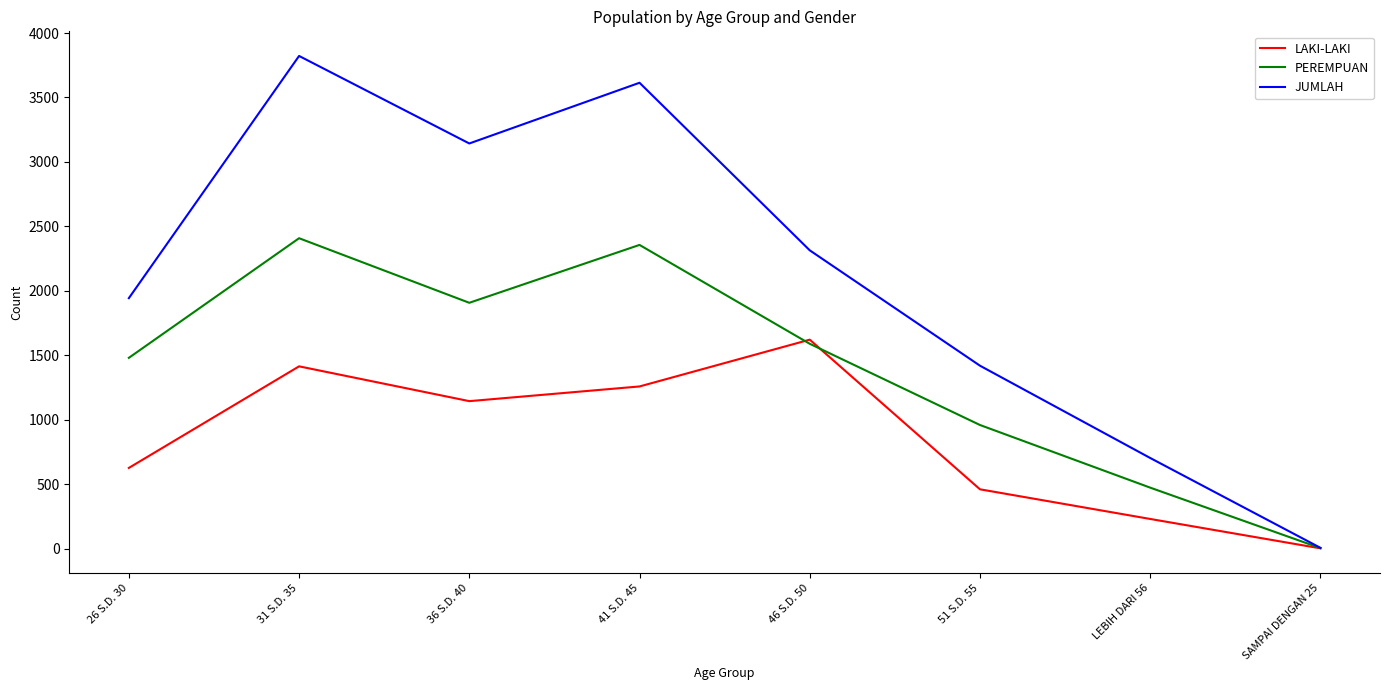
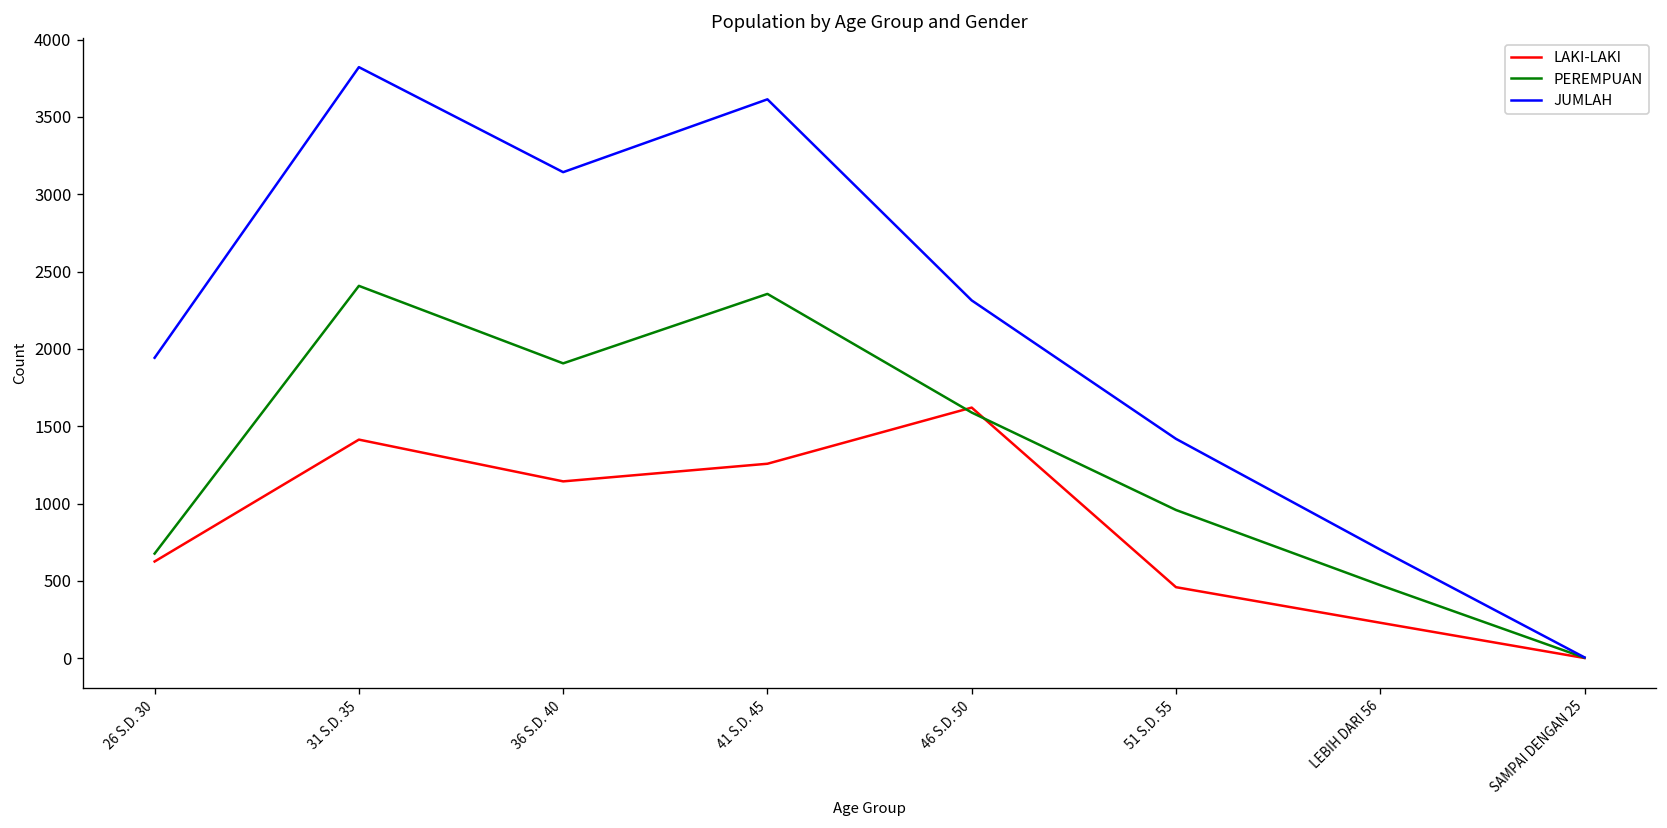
PEREMPUAN, 26 S.D. 30: 1480 -> 680
